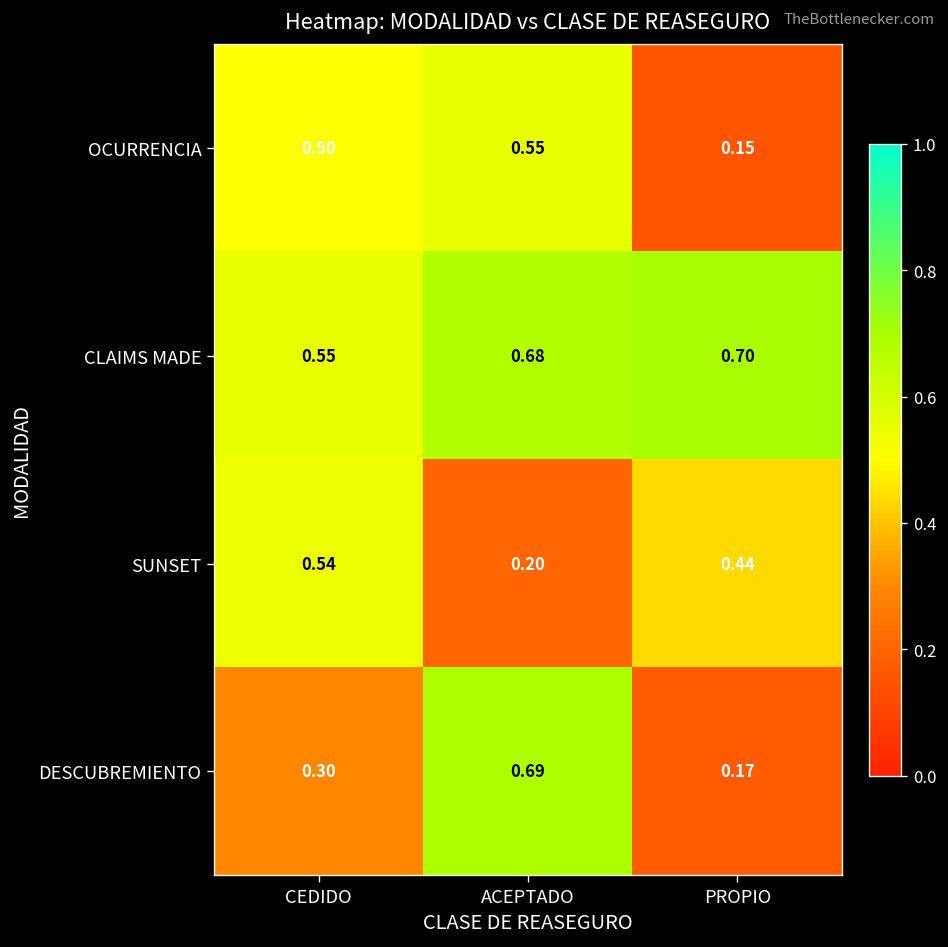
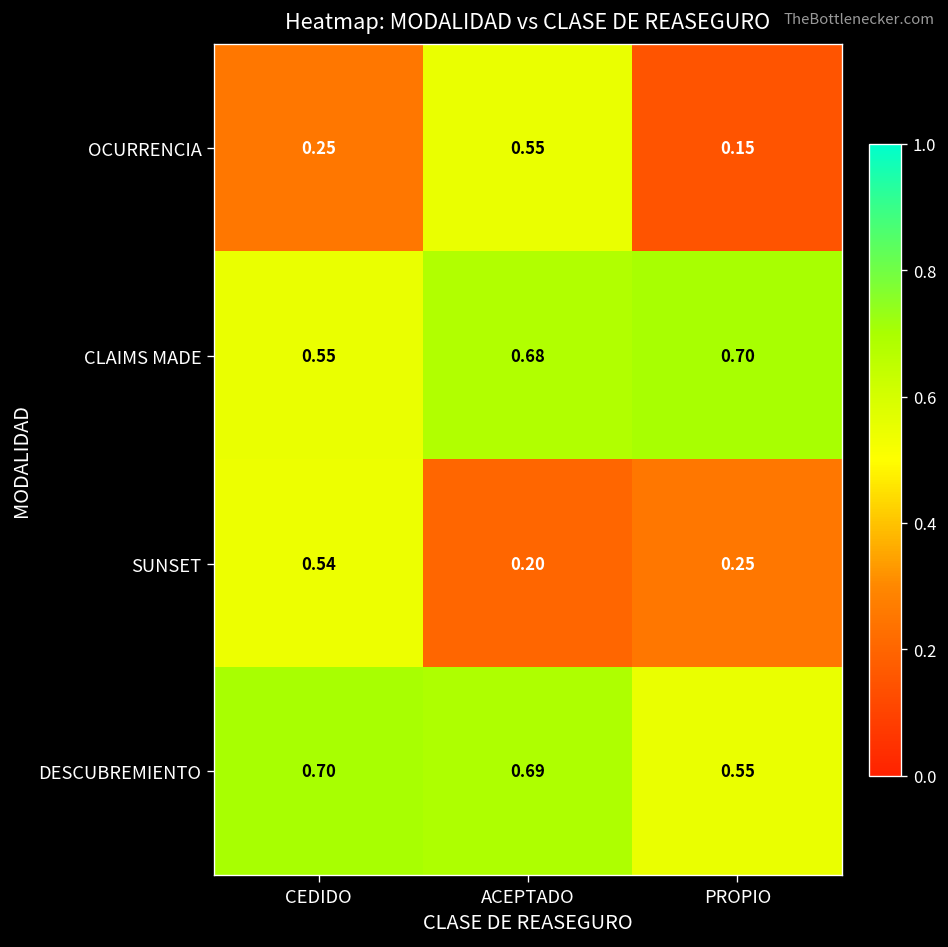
OCURRENCIA, CEDIDO: 0.50 -> 0.25
SUNSET, PROPIO: 0.44 -> 0.25
DESCUBREMIENTO, CEDIDO: 0.30 -> 0.70
DESCUBREMIENTO, PROPIO: 0.17 -> 0.55
